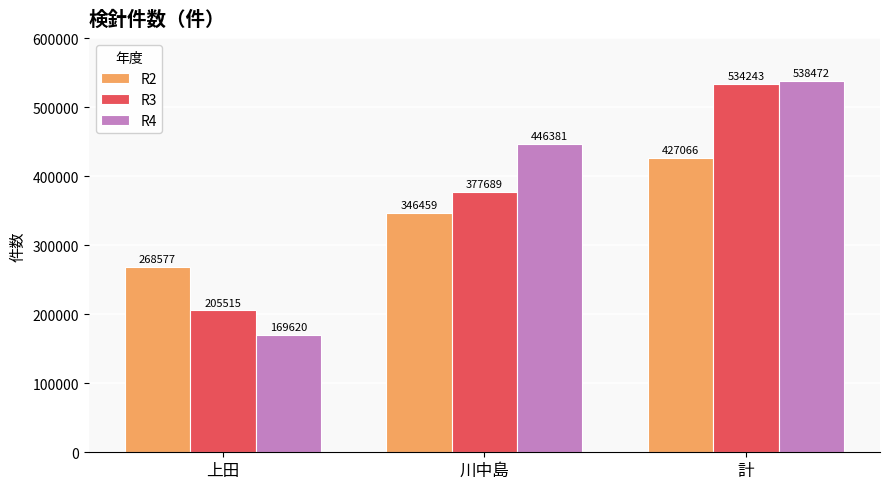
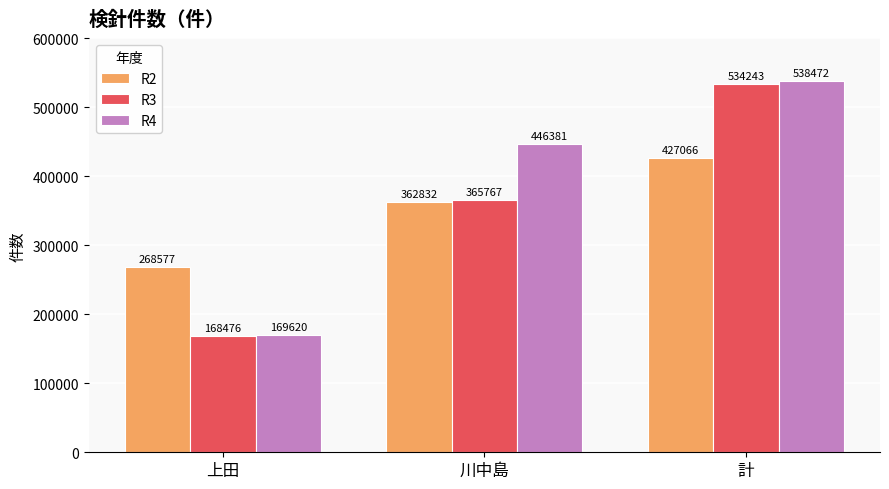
R3, 上田: 205515 -> 168476
R2, 川中島: 346459 -> 362832
R3, 川中島: 377689 -> 365767
